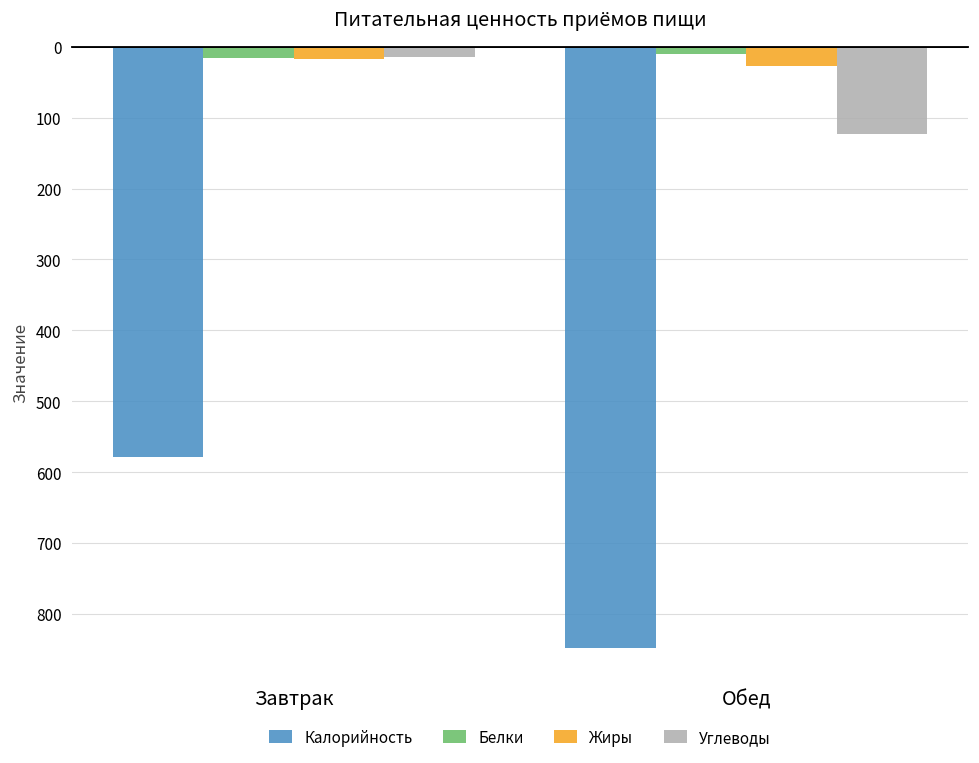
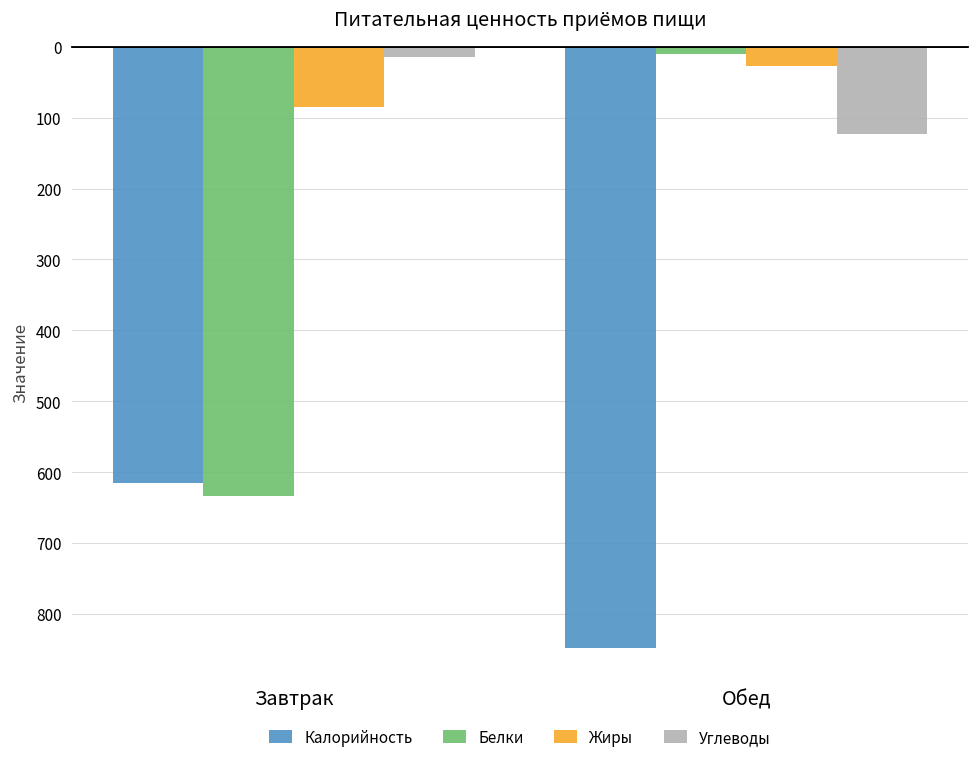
Калорийность, Завтрак: 580 -> 620
Белки, Завтрак: 20 -> 630
Жиры, Завтрак: 20 -> 80
